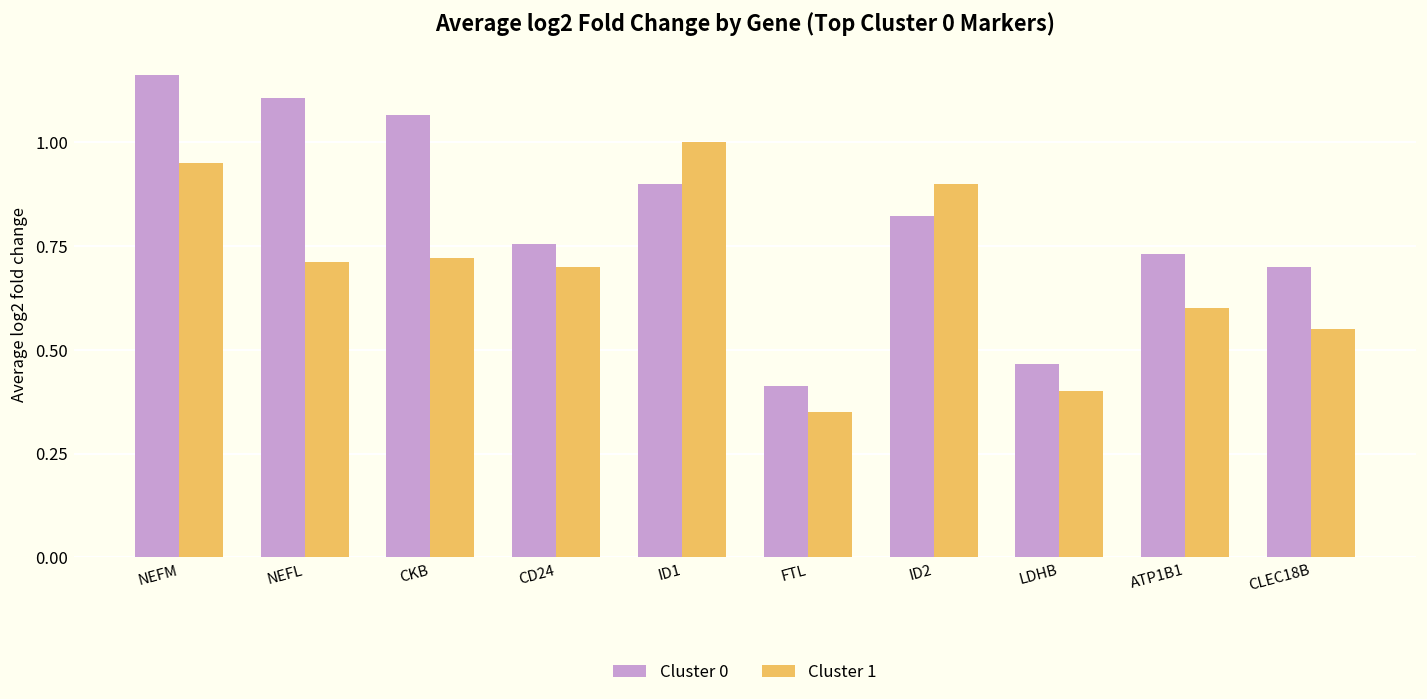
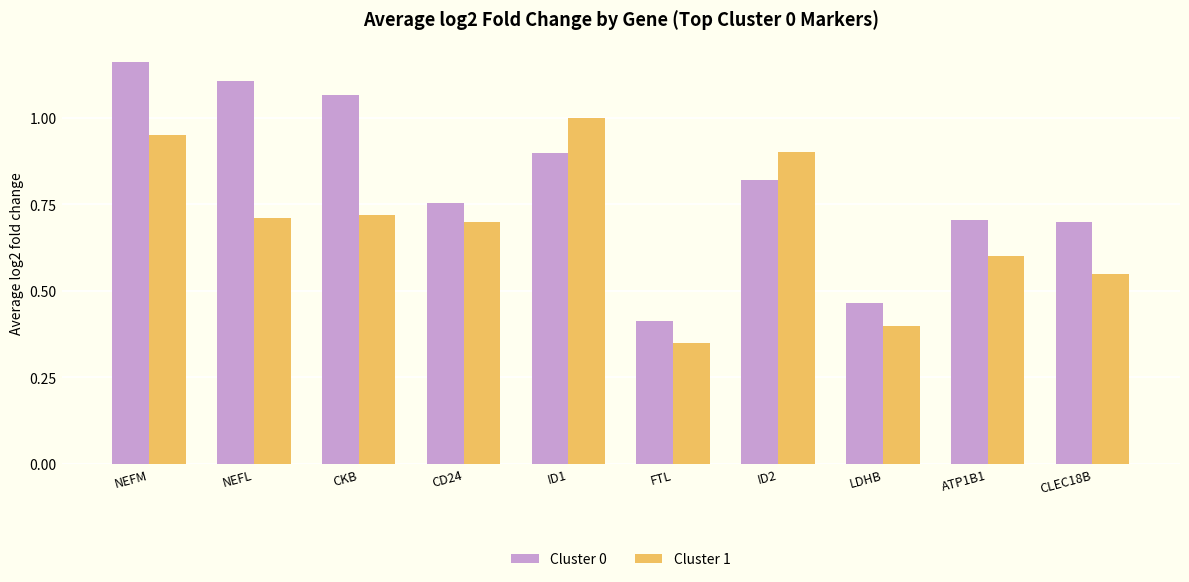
Cluster 0, ATP1B1: 0.73 -> 0.71
